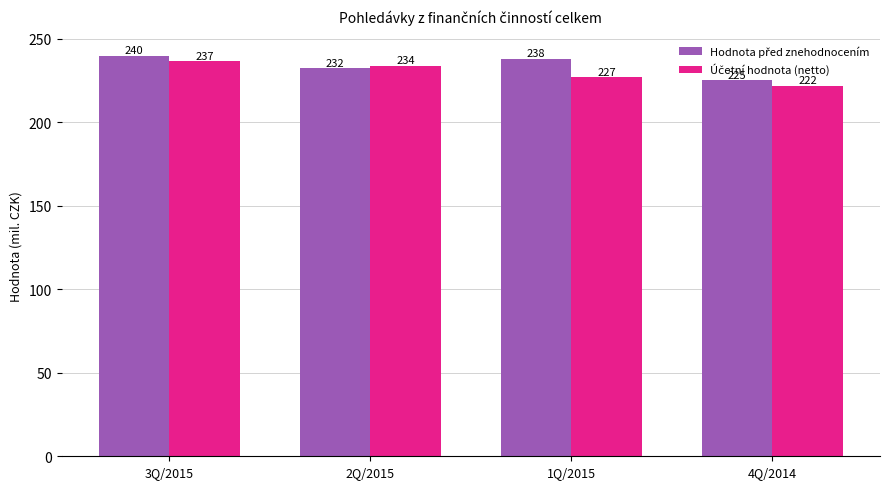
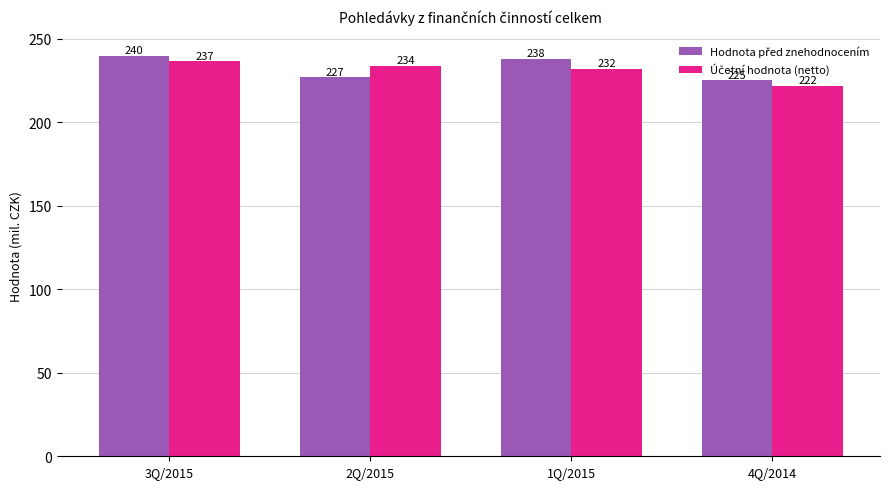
Hodnota před znehodnocením, 2Q/2015: 232 -> 227
Účetní hodnota (netto), 1Q/2015: 227 -> 232
